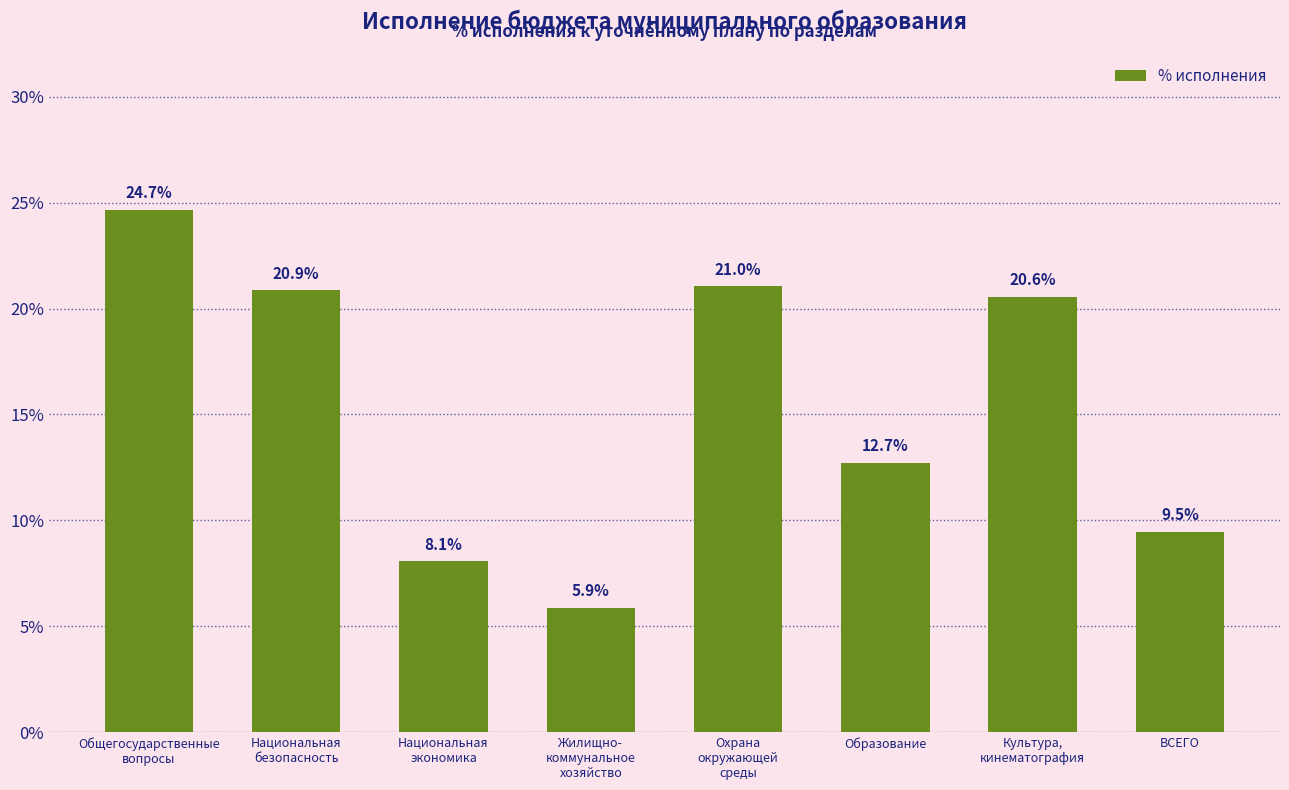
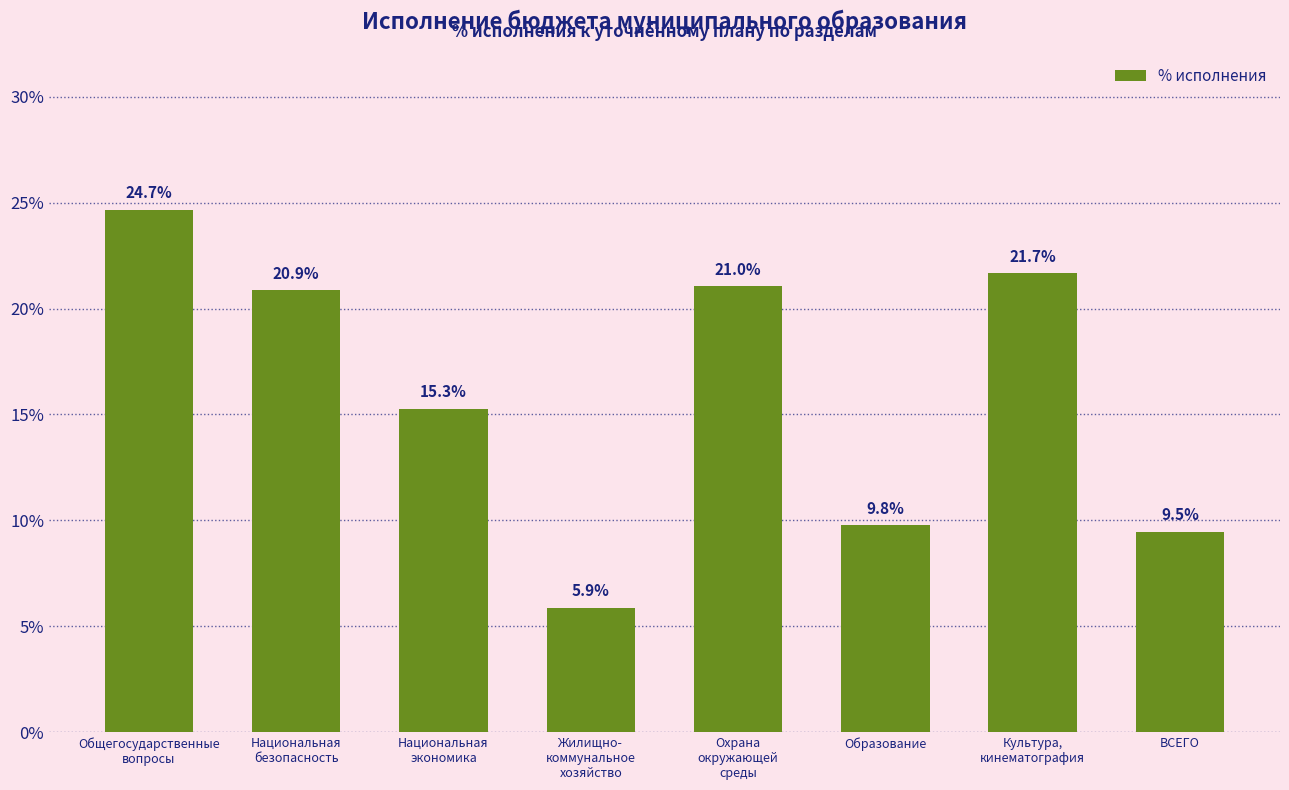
Национальная экономика: 8.1% -> 15.3%
Образование: 12.7% -> 9.8%
Культура, кинематография: 20.6% -> 21.7%
